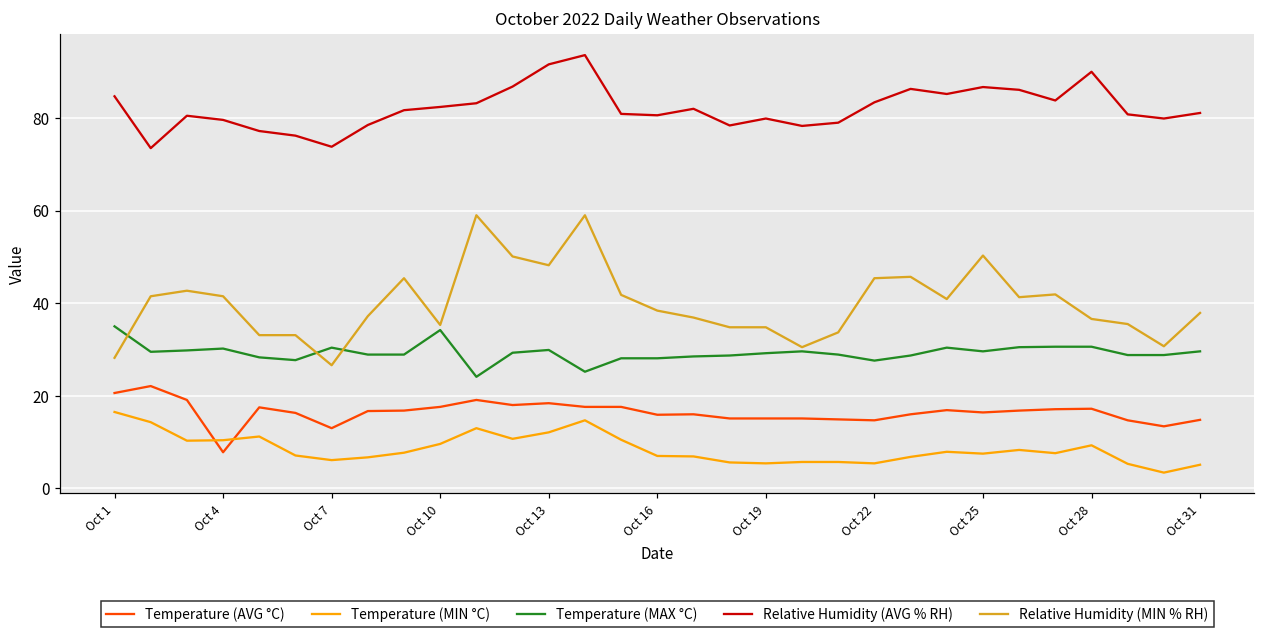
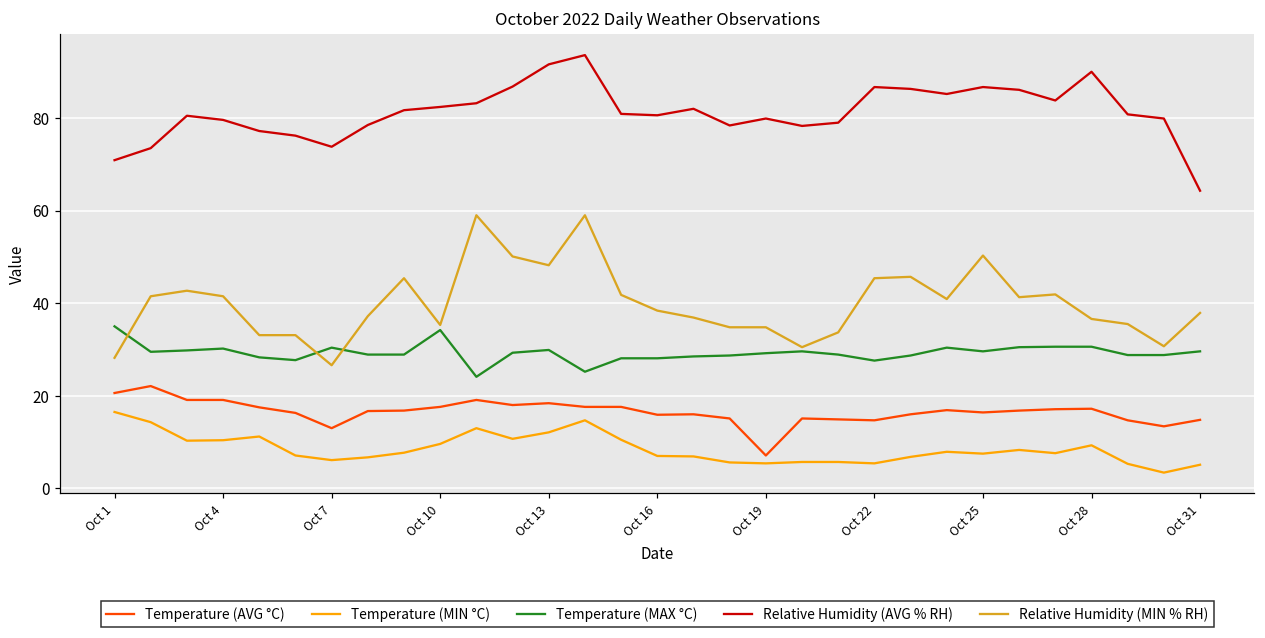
Relative Humidity (AVG % RH), Oct 1: 85 -> 71
Temperature (AVG °C), Oct 4: 8 -> 19
Temperature (AVG °C), Oct 19: 15 -> 7
Relative Humidity (AVG % RH), Oct 22: 83 -> 87
Relative Humidity (AVG % RH), Oct 31: 81 -> 64
